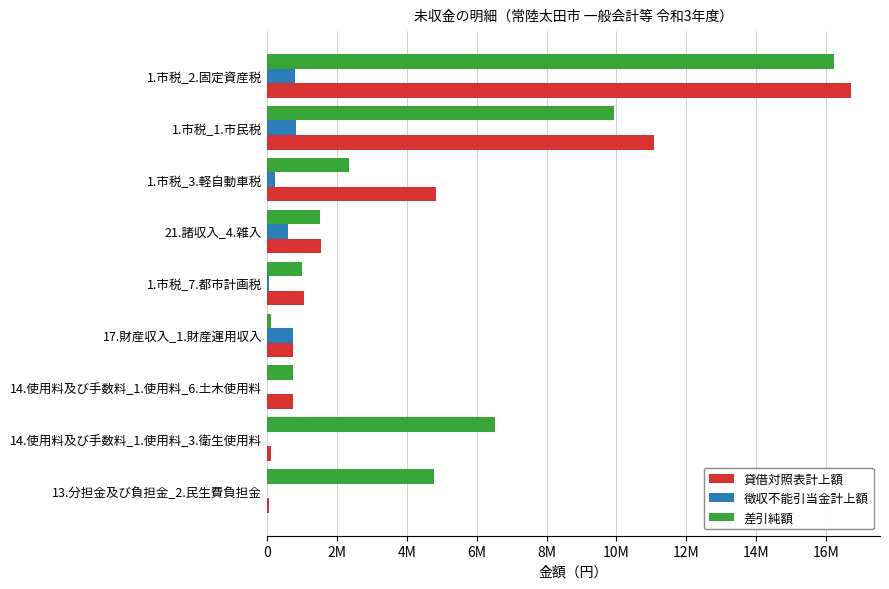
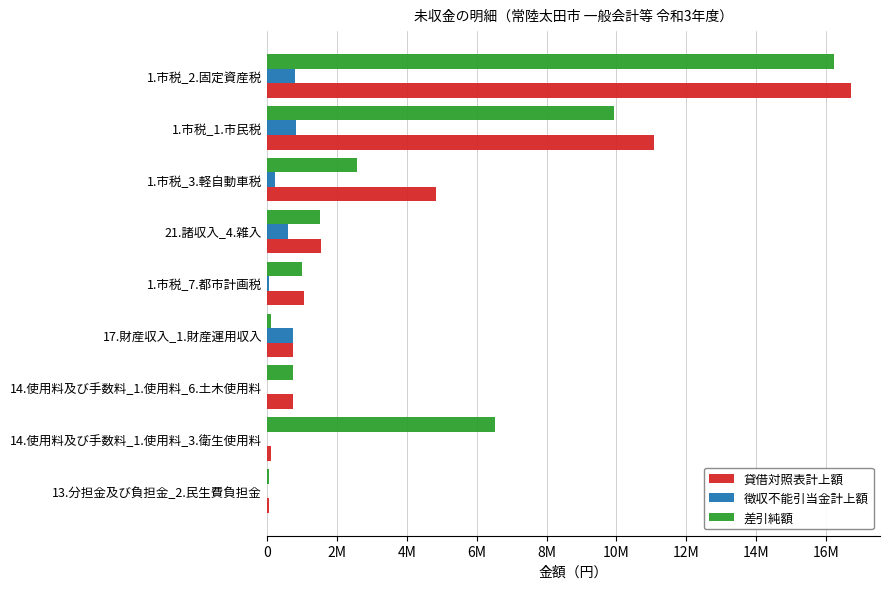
差引純額, 1.市税_3.軽自動車税: 2300000 -> 2600000
差引純額, 13.分担金及び負担金_2.民生費負担金: 4800000 -> 0
